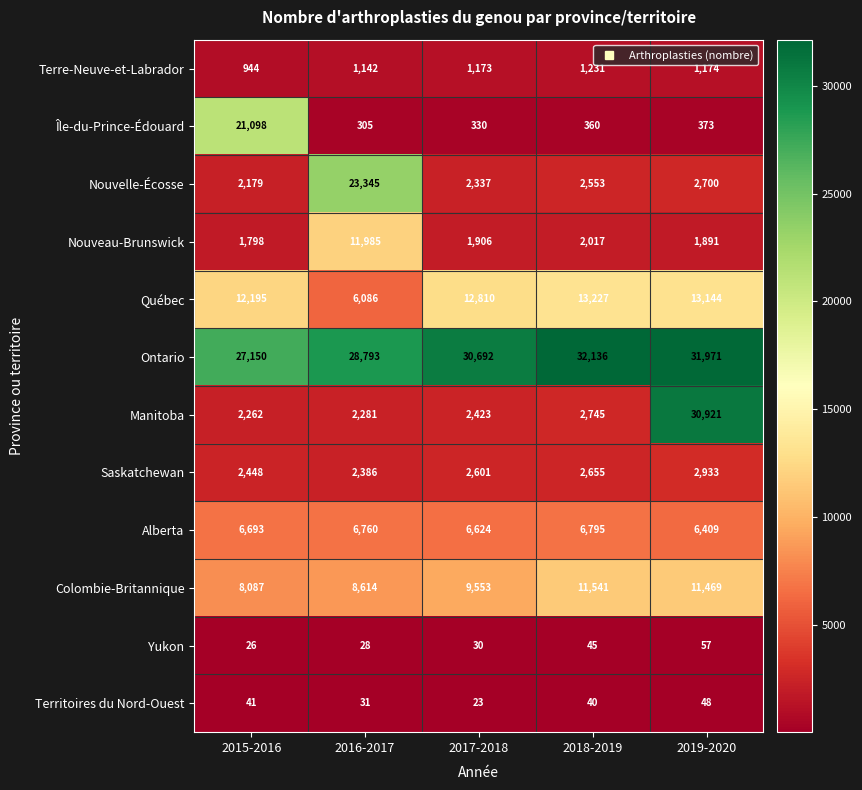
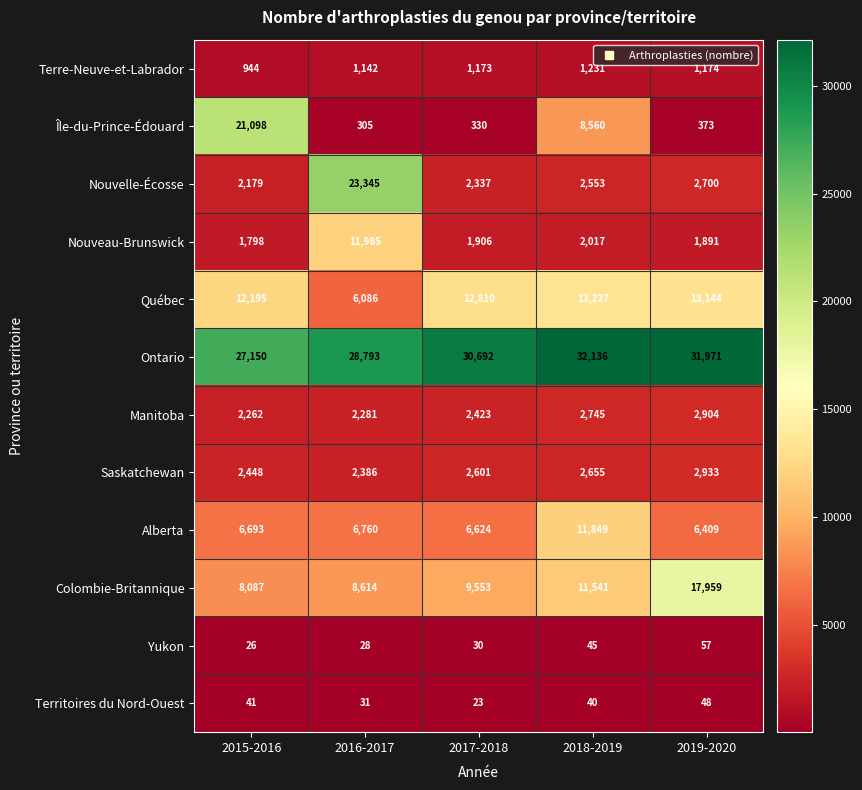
Île-du-Prince-Édouard, 2018-2019: 360 -> 8,560
Manitoba, 2019-2020: 30,921 -> 2,904
Alberta, 2018-2019: 6,795 -> 11,849
Colombie-Britannique, 2019-2020: 11,469 -> 17,959
